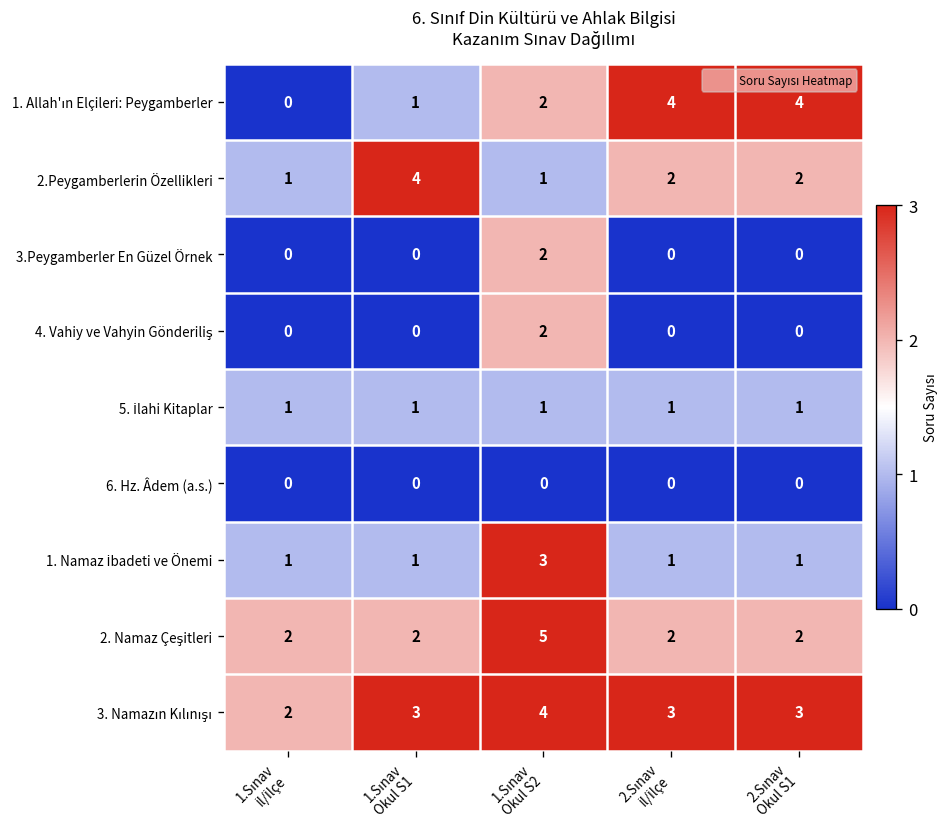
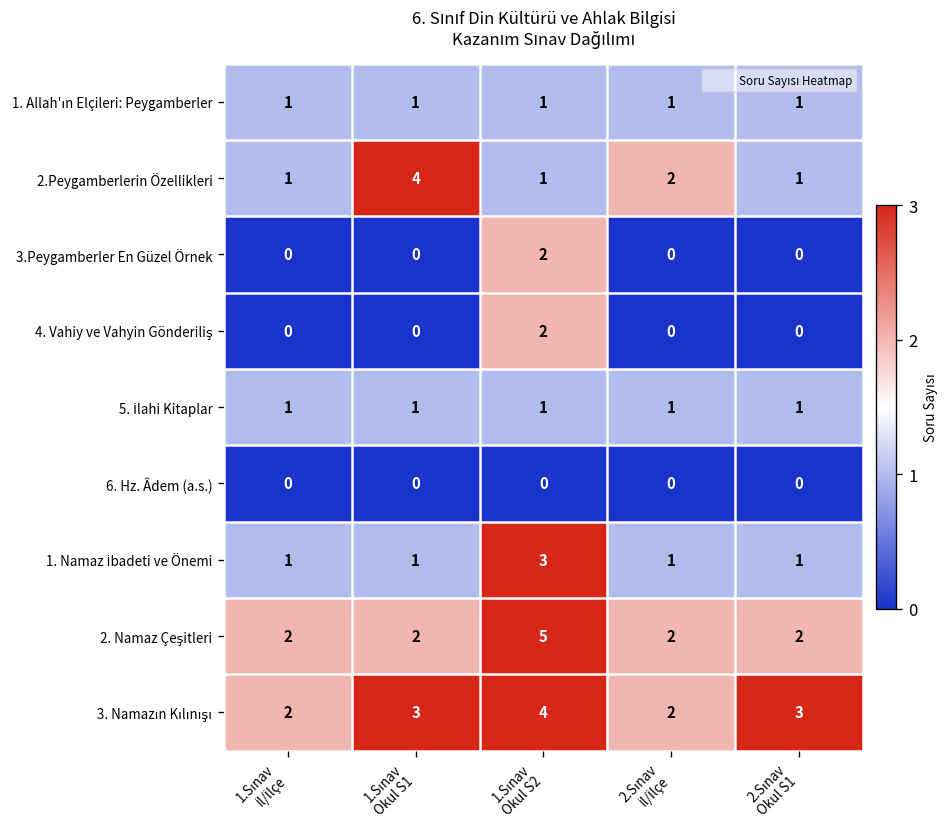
1. Allah'ın Elçileri: Peygamberler, 1.Sınav İl/İlçe: 0 -> 1
1. Allah'ın Elçileri: Peygamberler, 1.Sınav Okul S2: 2 -> 1
1. Allah'ın Elçileri: Peygamberler, 2.Sınav İl/İlçe: 4 -> 1
1. Allah'ın Elçileri: Peygamberler, 2.Sınav Okul S1: 4 -> 1
2.Peygamberlerin Özellikleri, 2.Sınav Okul S1: 2 -> 1
3. Namazın Kılınışı, 2.Sınav İl/İlçe: 3 -> 2
